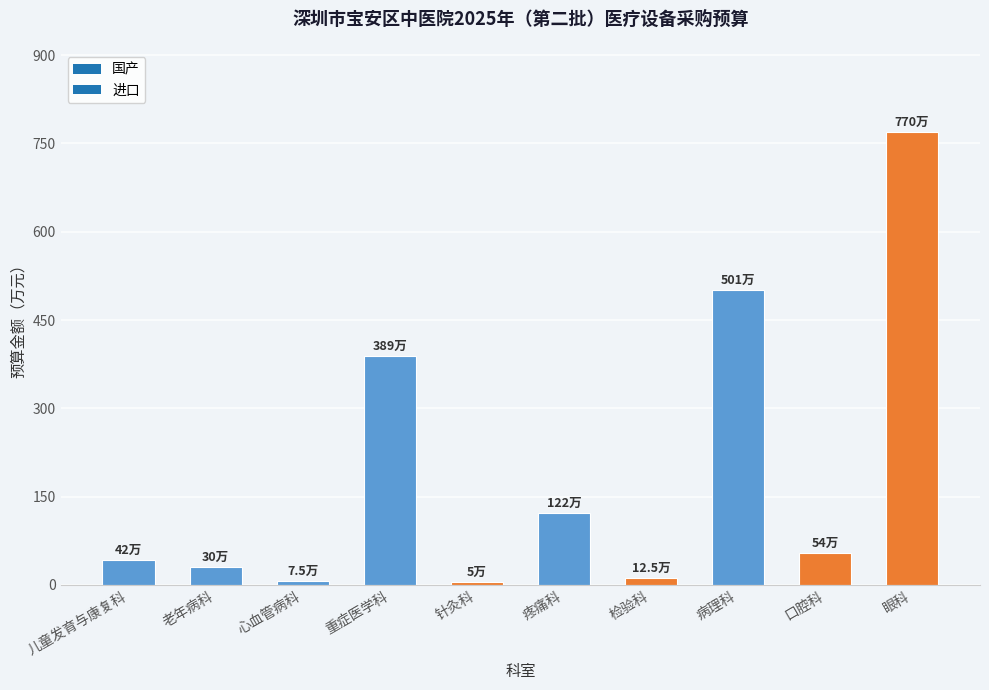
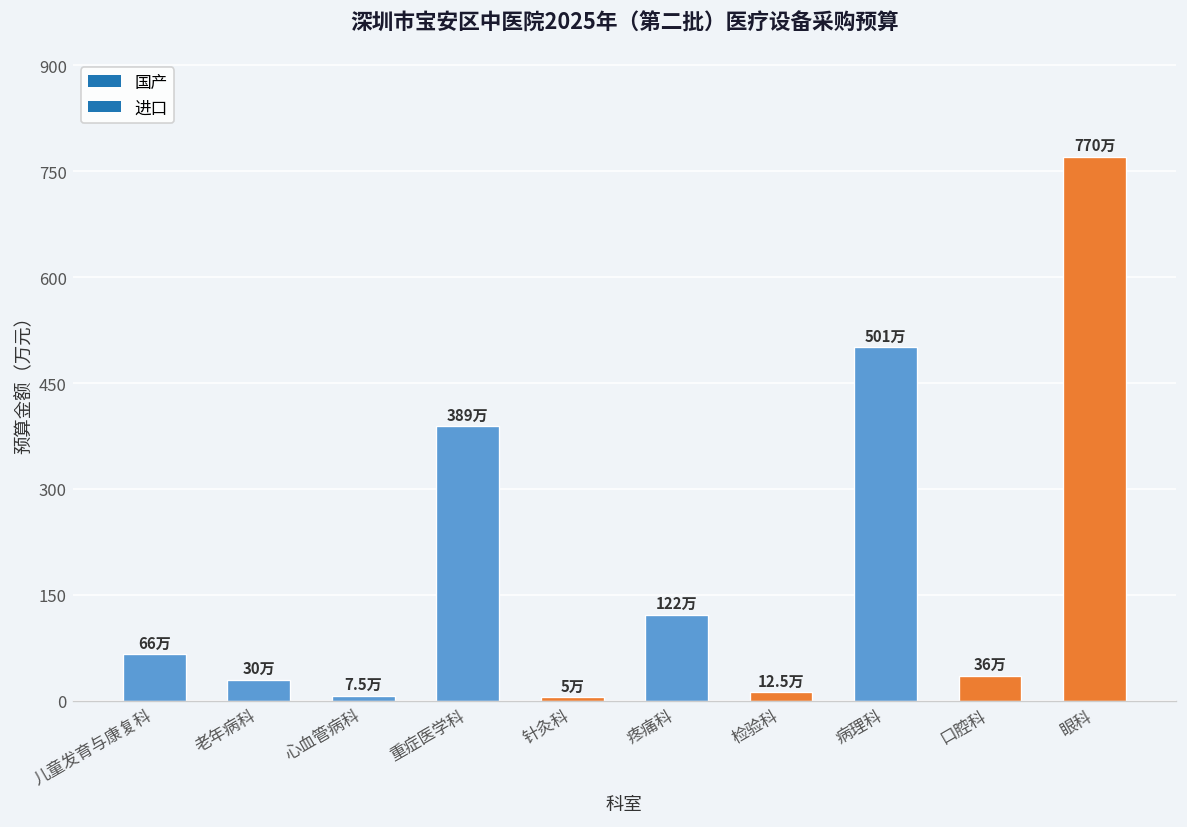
儿童发育与康复科: 42万 -> 66万
口腔科: 54万 -> 36万
